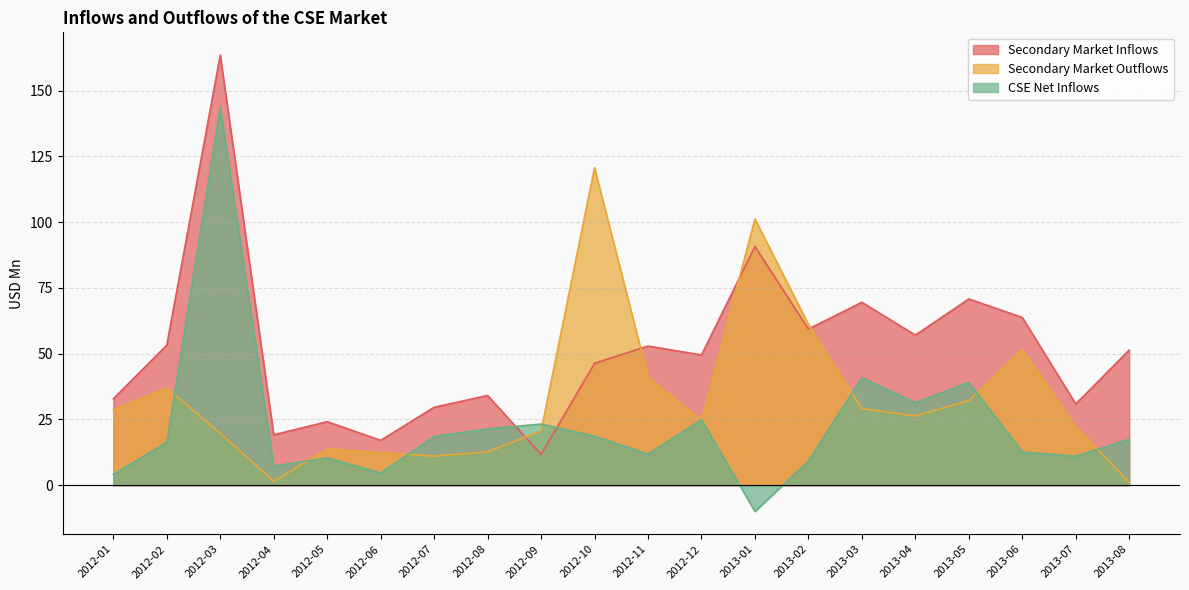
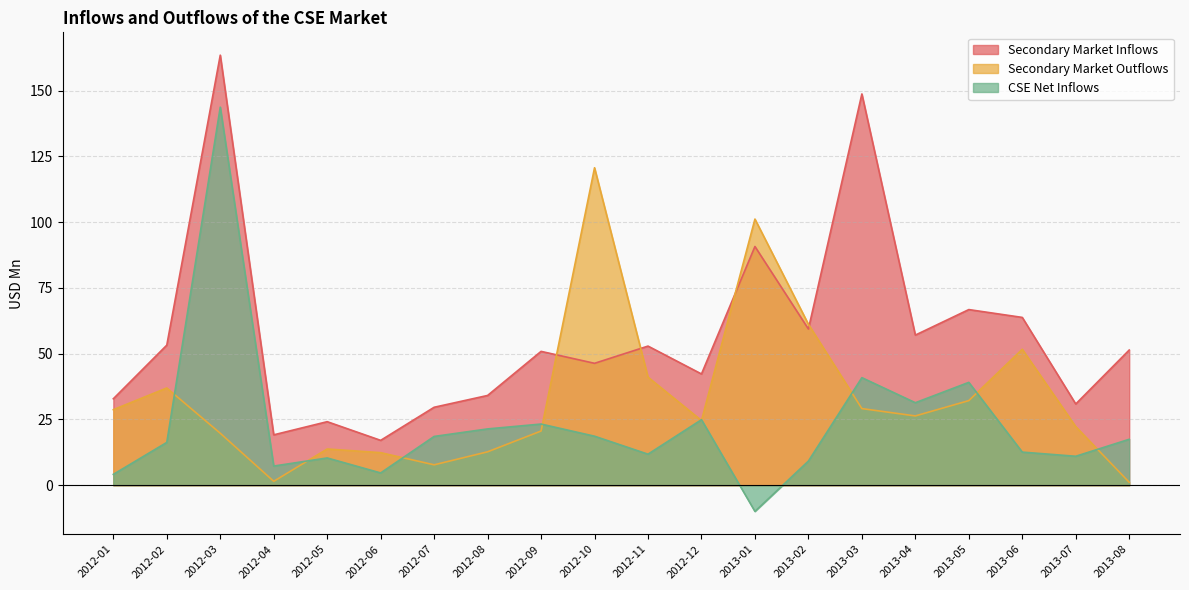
Secondary Market Outflows, 2012-07: 11 -> 8
Secondary Market Inflows, 2012-09: 12 -> 51
Secondary Market Inflows, 2012-12: 50 -> 42
Secondary Market Inflows, 2013-03: 70 -> 149
Secondary Market Inflows, 2013-05: 71 -> 67
